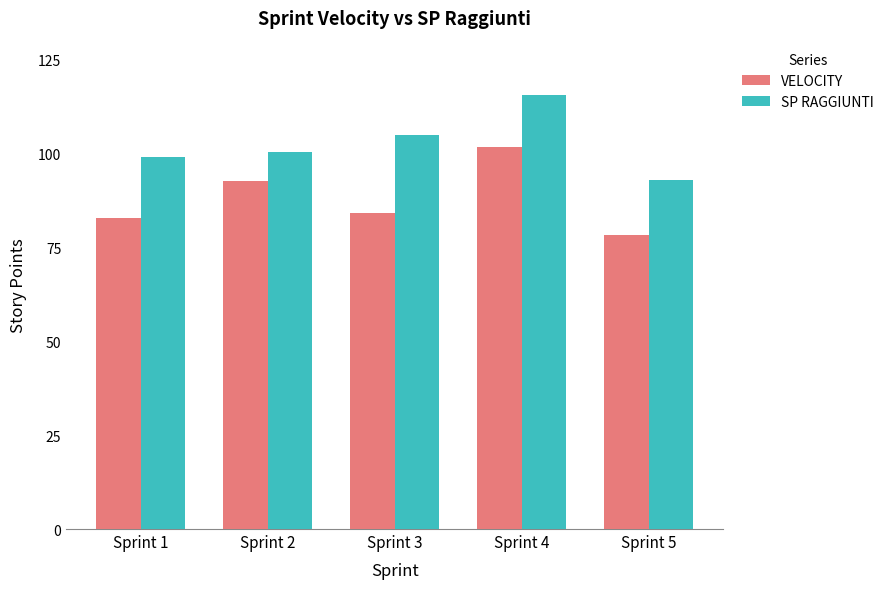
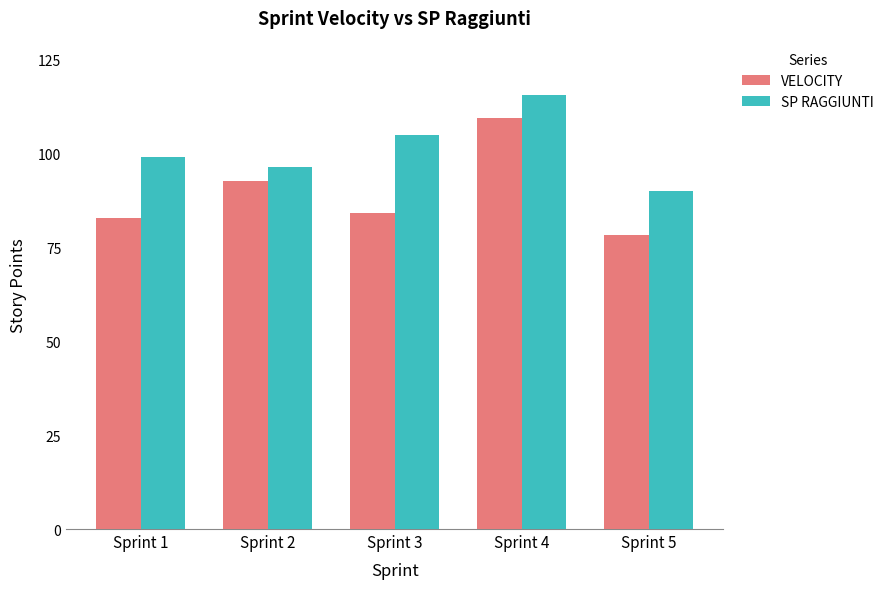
SP RAGGIUNTI, Sprint 2: 100 -> 97
VELOCITY, Sprint 4: 102 -> 109
SP RAGGIUNTI, Sprint 5: 93 -> 90
